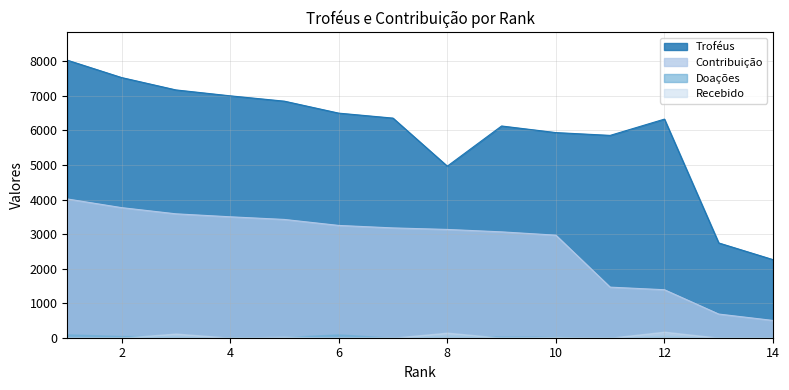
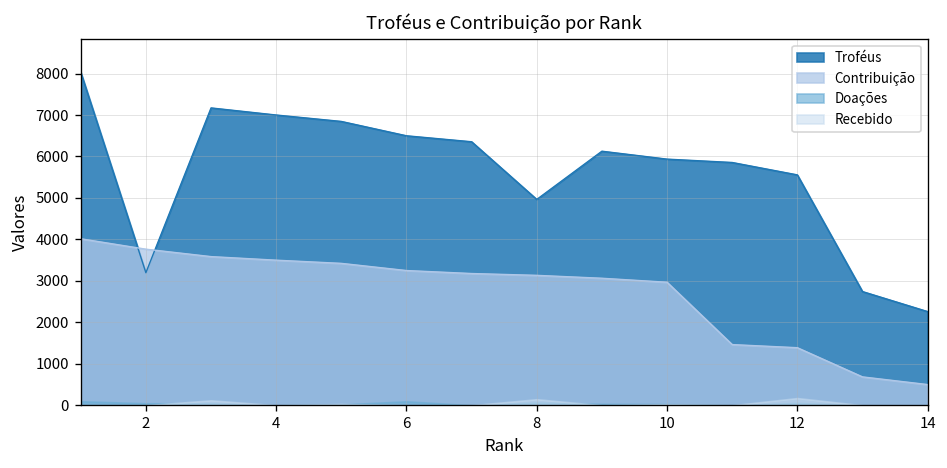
Troféus, 2: 7500 -> 3200
Troféus, 12: 6300 -> 5600
